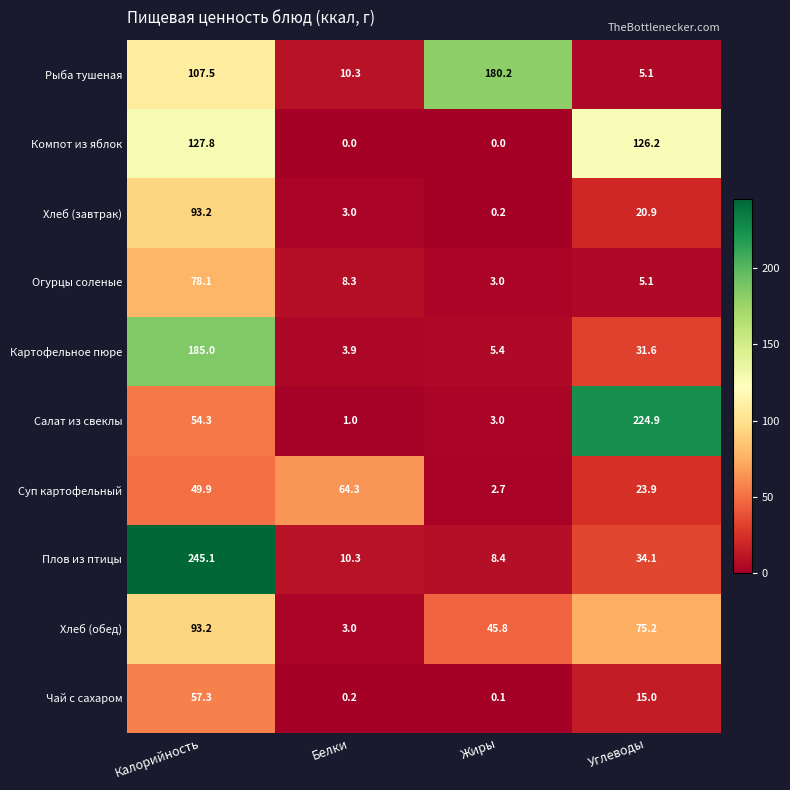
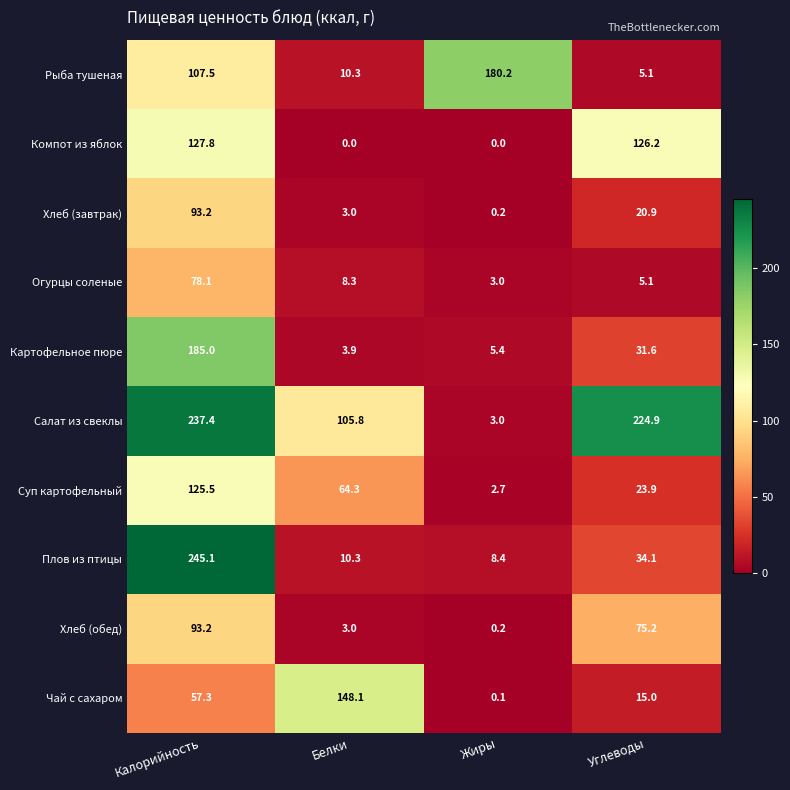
Салат из свеклы, Калорийность: 54.3 -> 237.4
Салат из свеклы, Белки: 1.0 -> 105.8
Суп картофельный, Калорийность: 49.9 -> 125.5
Хлеб (обед), Жиры: 45.8 -> 0.2
Чай с сахаром, Белки: 0.2 -> 148.1
